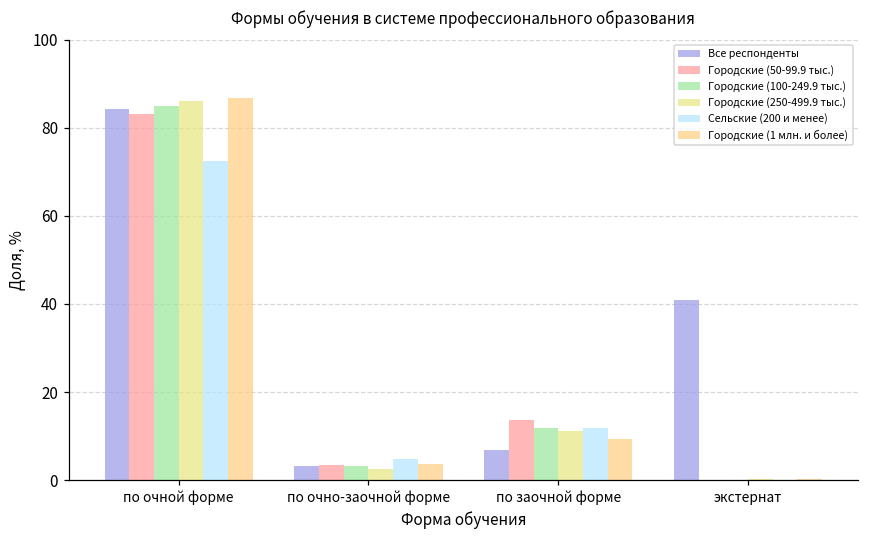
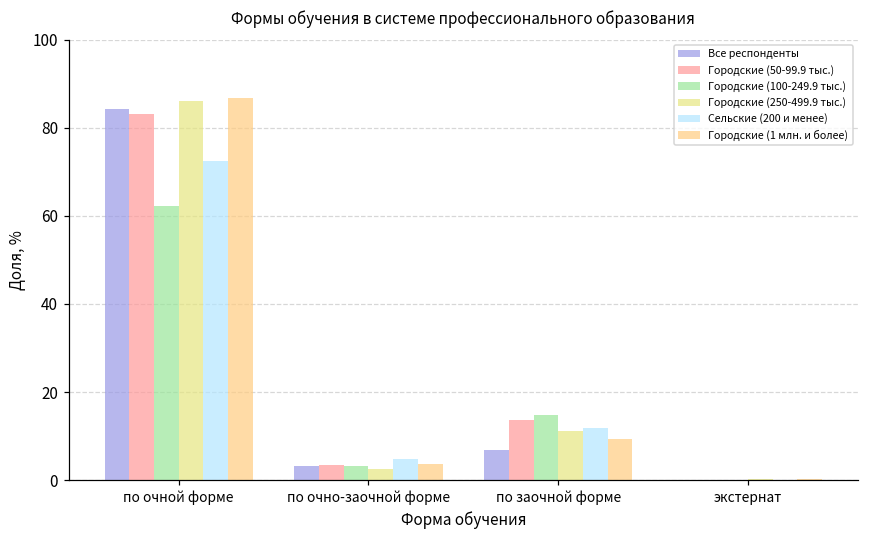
Городские (100-249.9 тыс.), по очной форме: 85 -> 62
Городские (100-249.9 тыс.), по заочной форме: 12 -> 15
Все респонденты, экстернат: 41 -> 0
